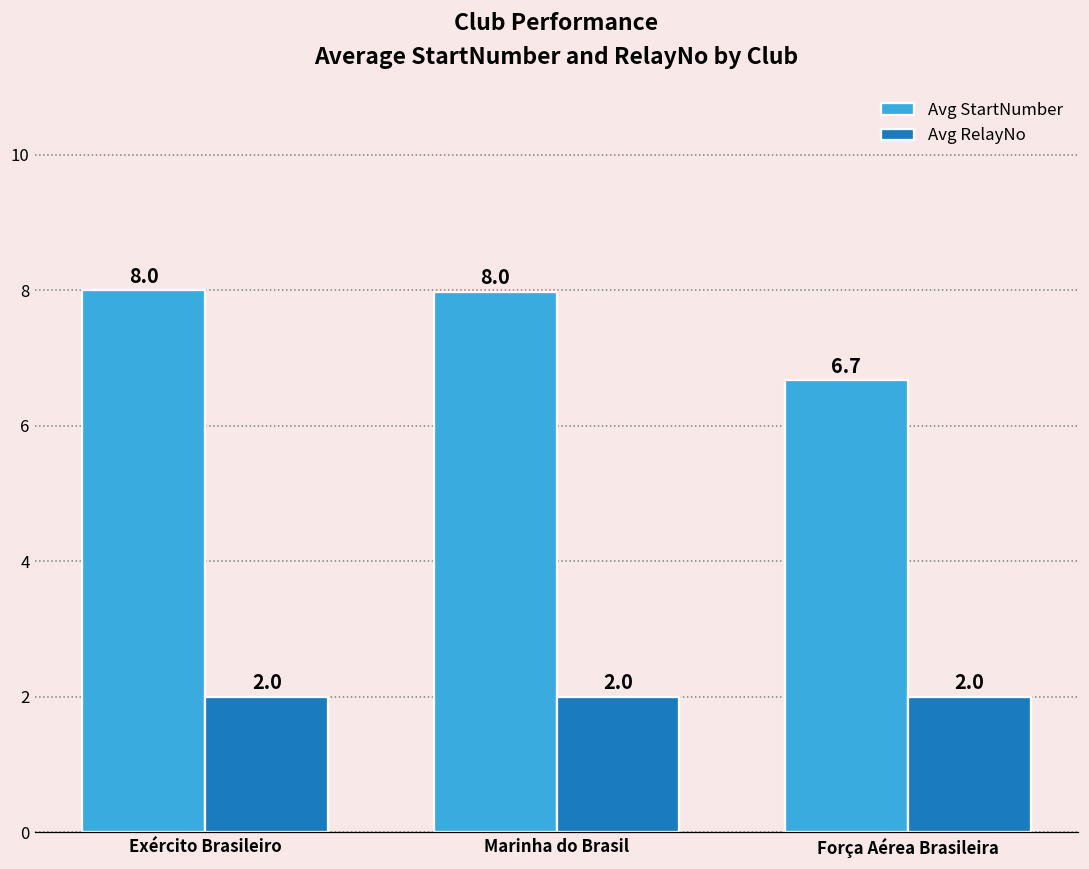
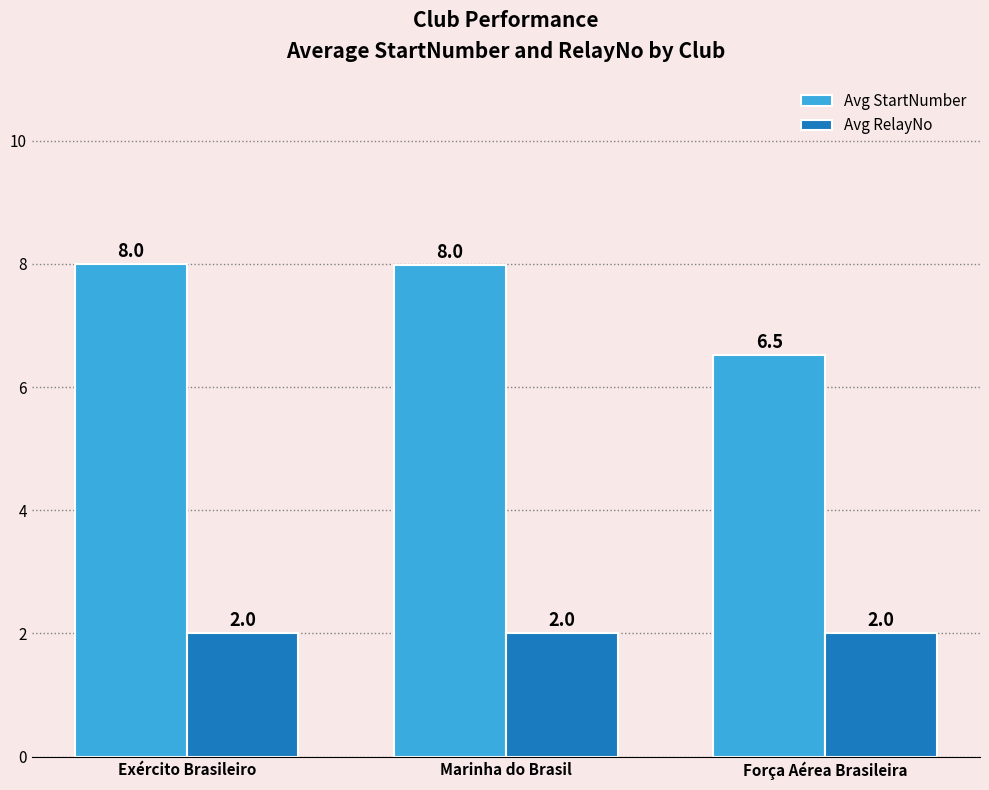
Avg StartNumber, Força Aérea Brasileira: 6.7 -> 6.5
